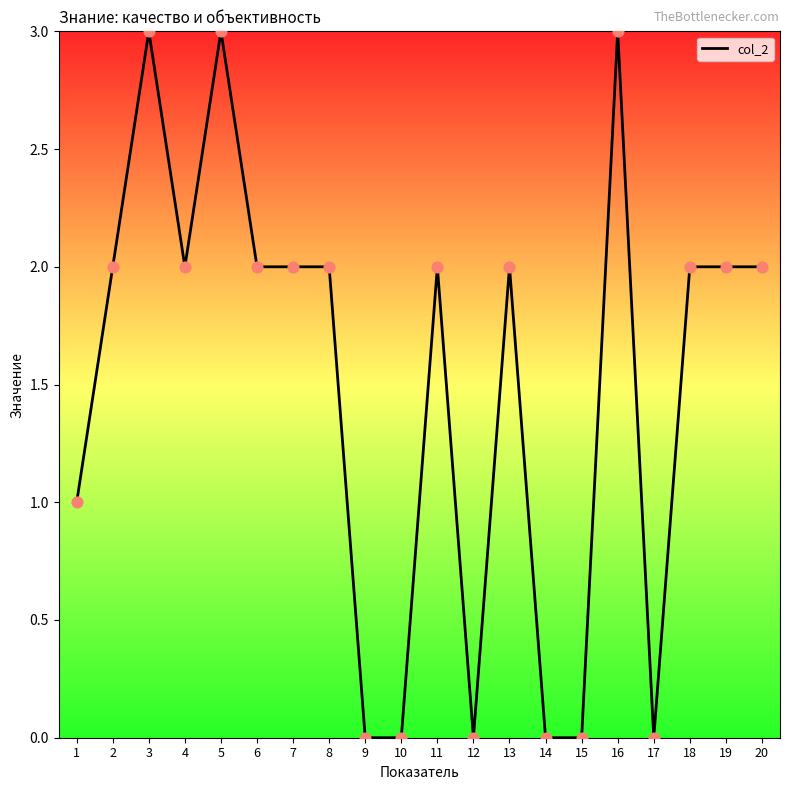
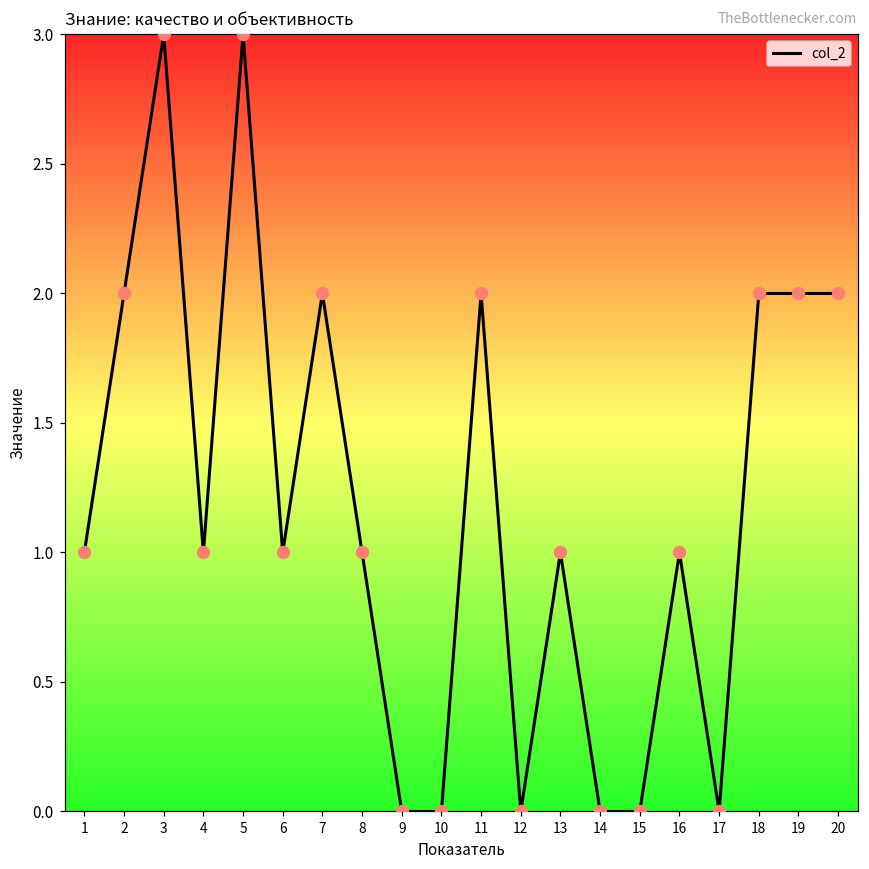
4: 2 -> 1
6: 2 -> 1
8: 2 -> 1
13: 2 -> 1
16: 3 -> 1
